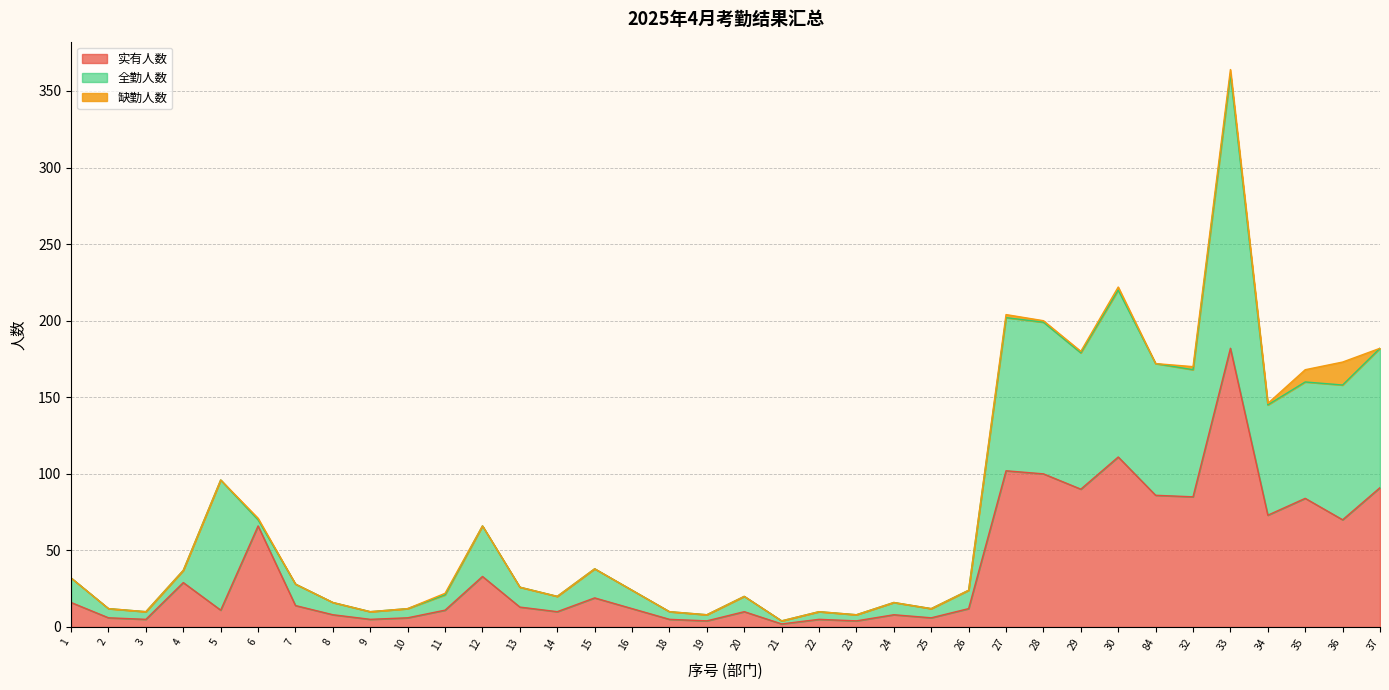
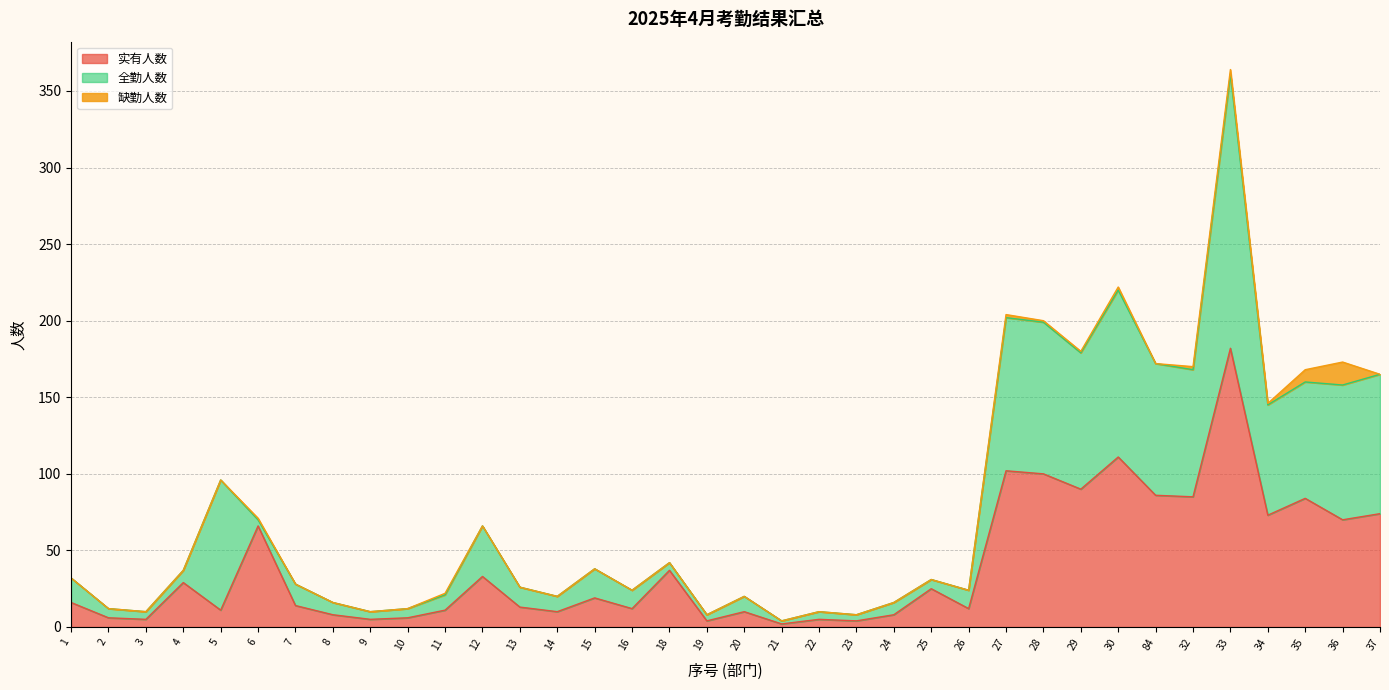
实有人数, 18: 5 -> 37
实有人数, 25: 6 -> 25
实有人数, 37: 91 -> 74
